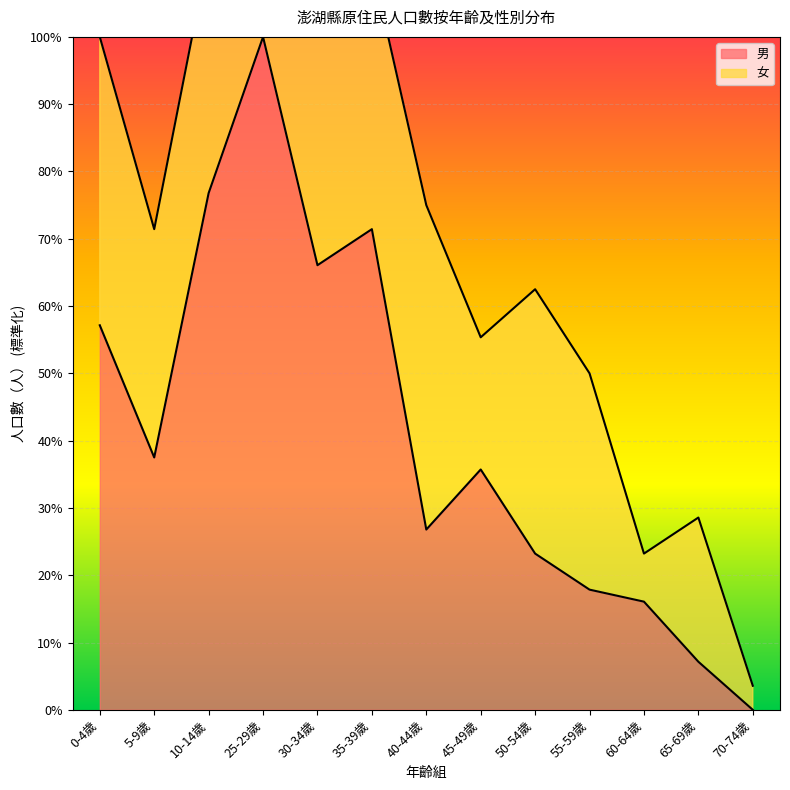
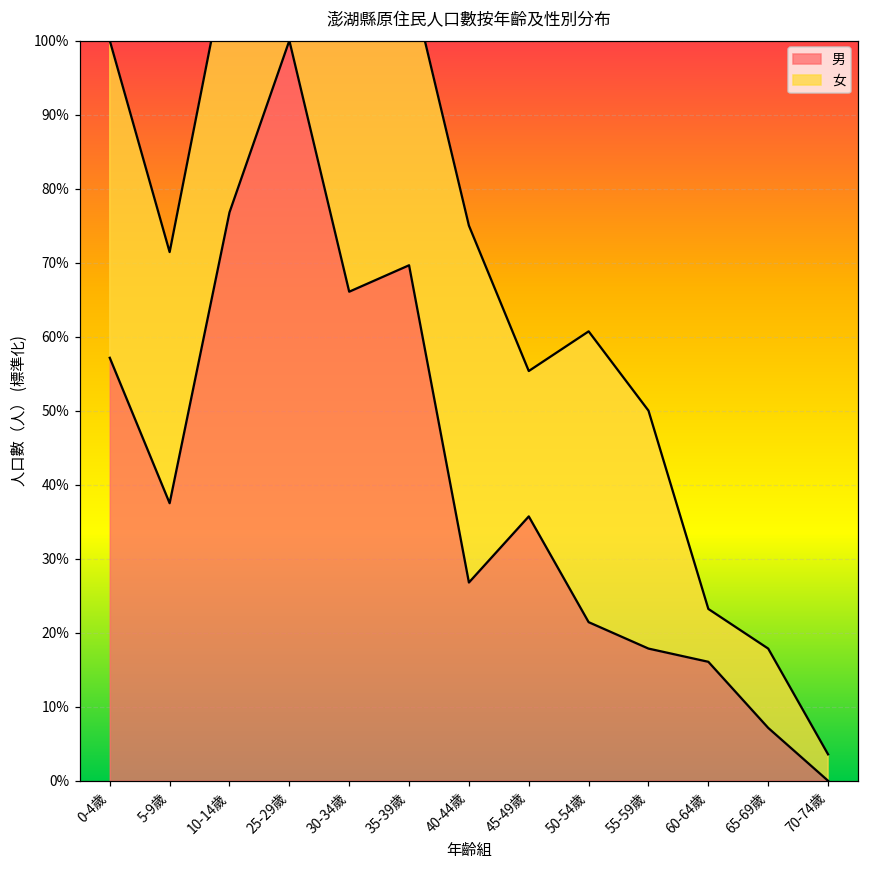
男, 35-39歲: 71% -> 70%
男, 50-54歲: 23% -> 21%
女, 65-69歲: 21% -> 11%
